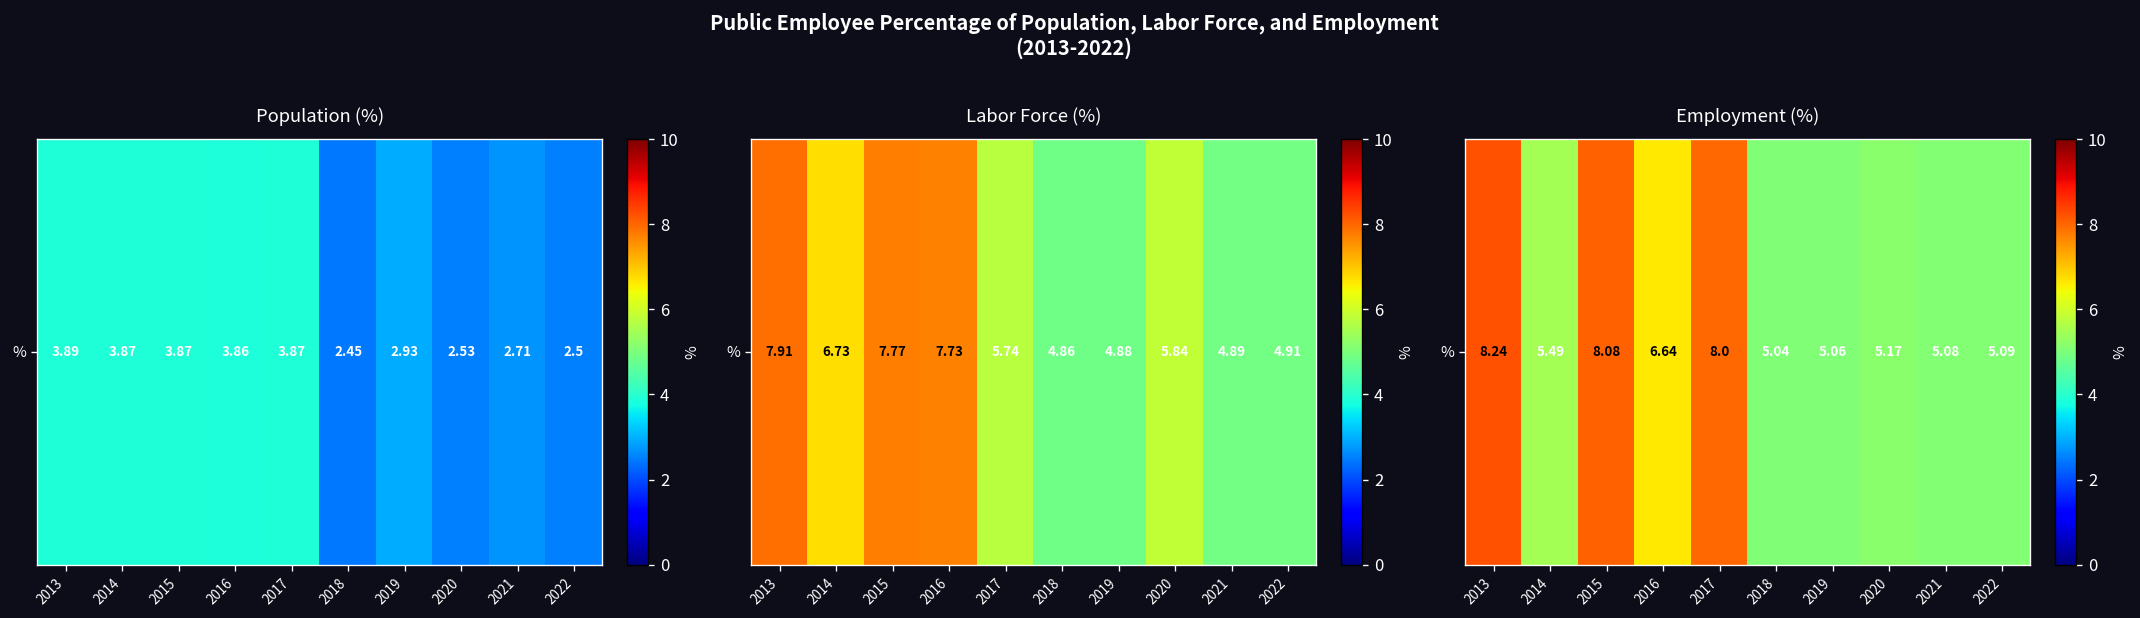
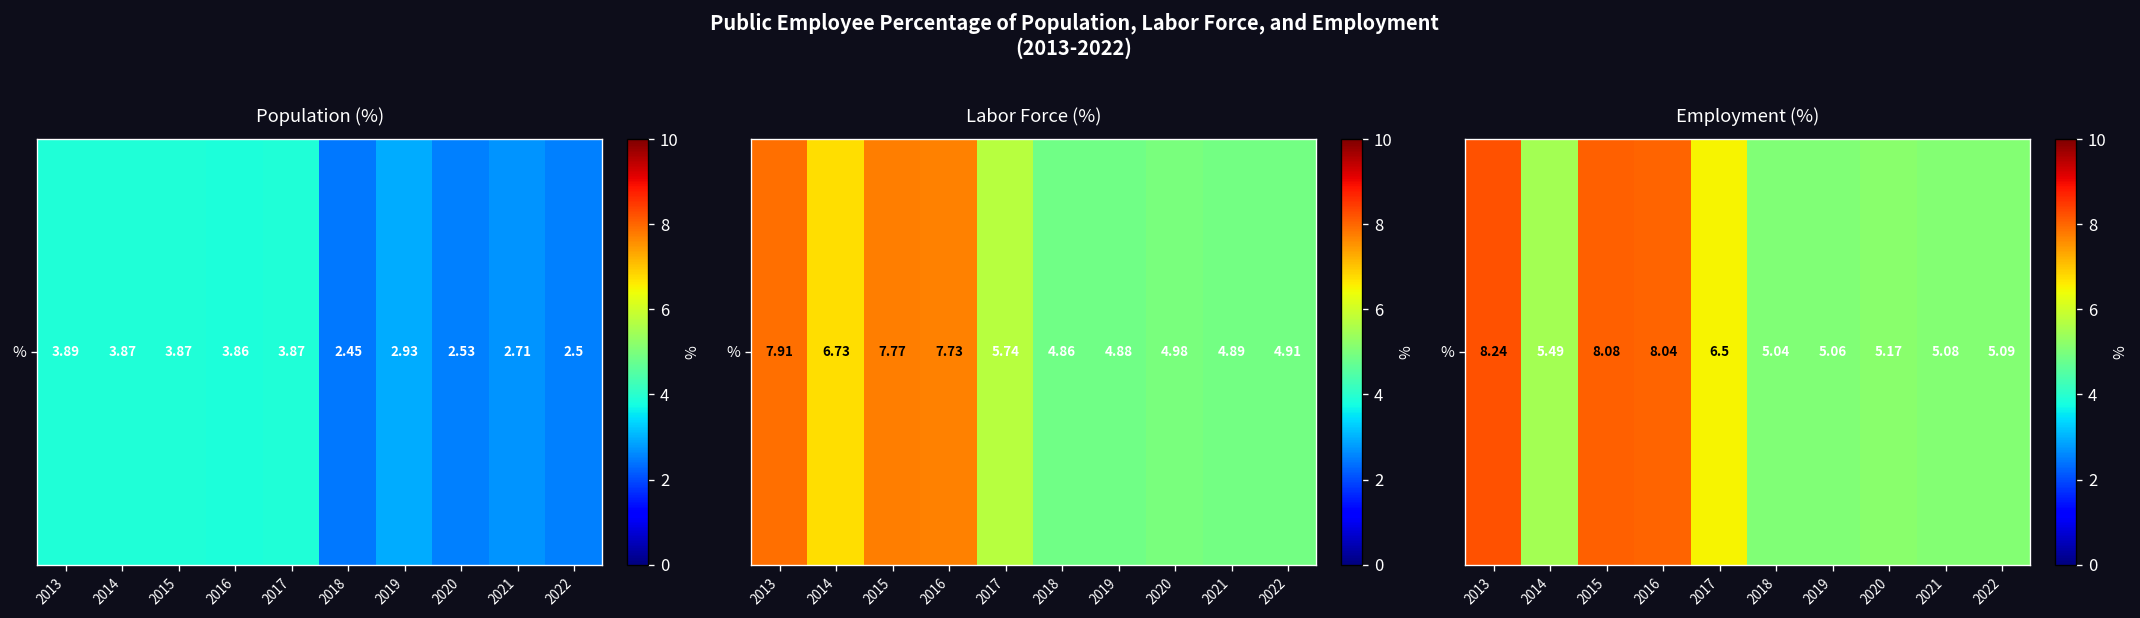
Labor Force (%), %, 2020: 5.84 -> 4.98
Employment (%), %, 2016: 6.64 -> 8.04
Employment (%), %, 2017: 8.0 -> 6.5
